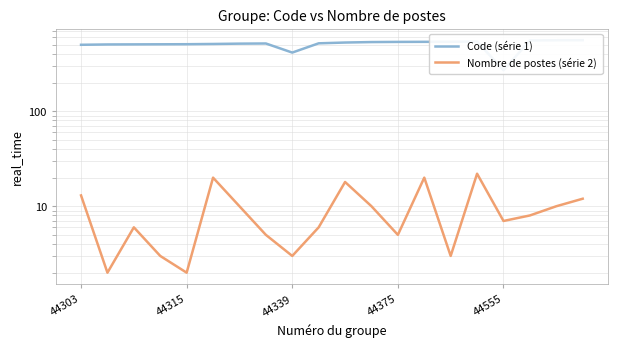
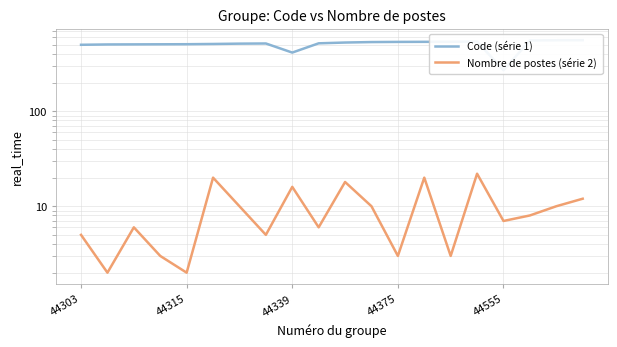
Nombre de postes (série 2), 44303: 13 -> 5
Nombre de postes (série 2), 44339: 3 -> 16
Nombre de postes (série 2), 44375: 5 -> 3
